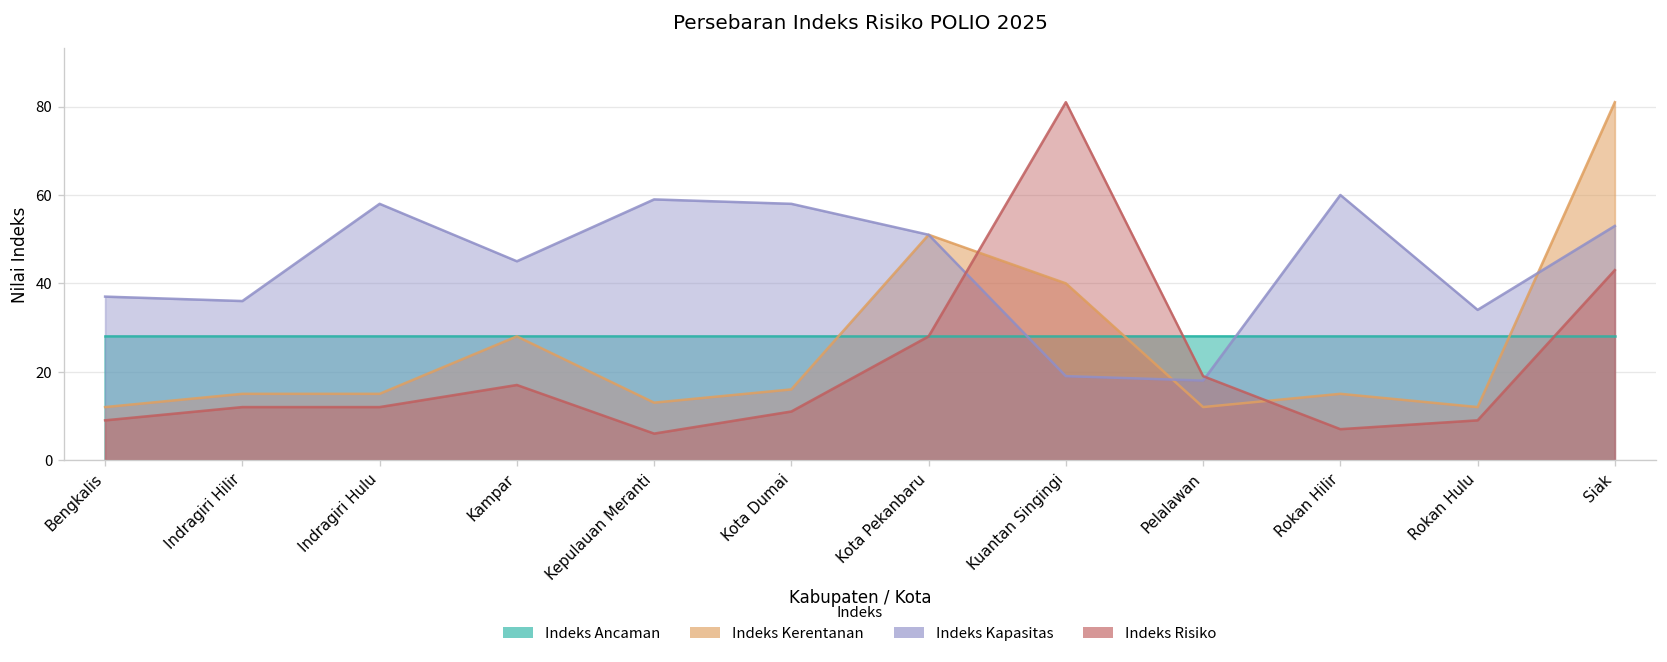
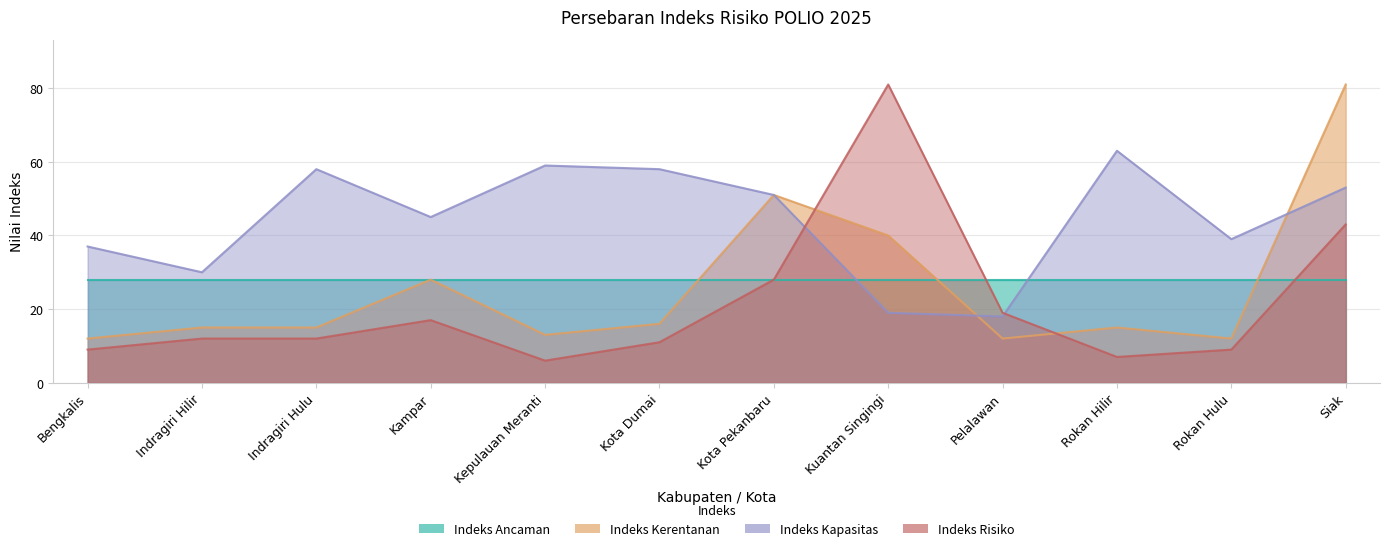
Indeks Kapasitas, Indragiri Hilir: 36 -> 30
Indeks Kapasitas, Rokan Hilir: 60 -> 63
Indeks Kapasitas, Rokan Hulu: 34 -> 39
